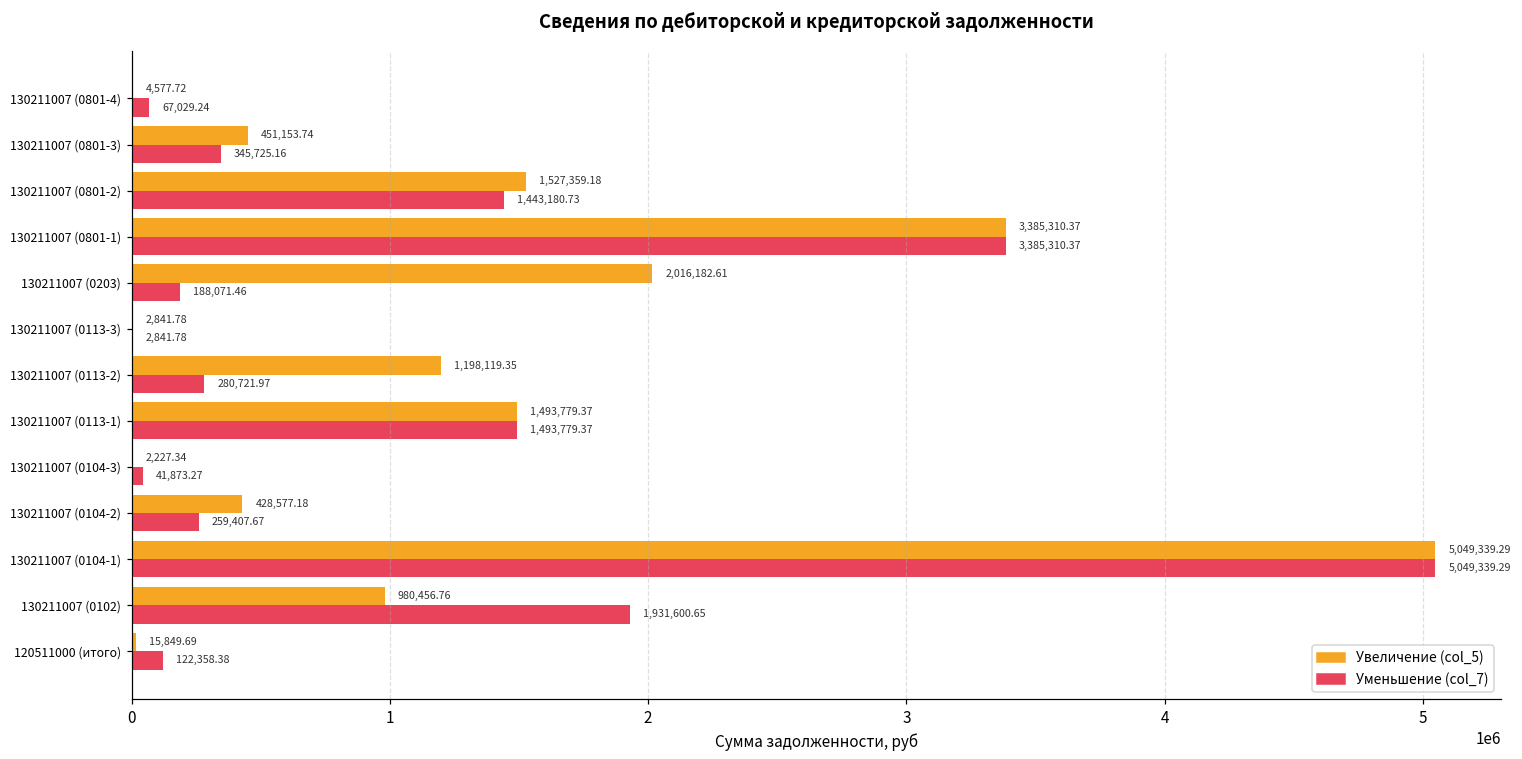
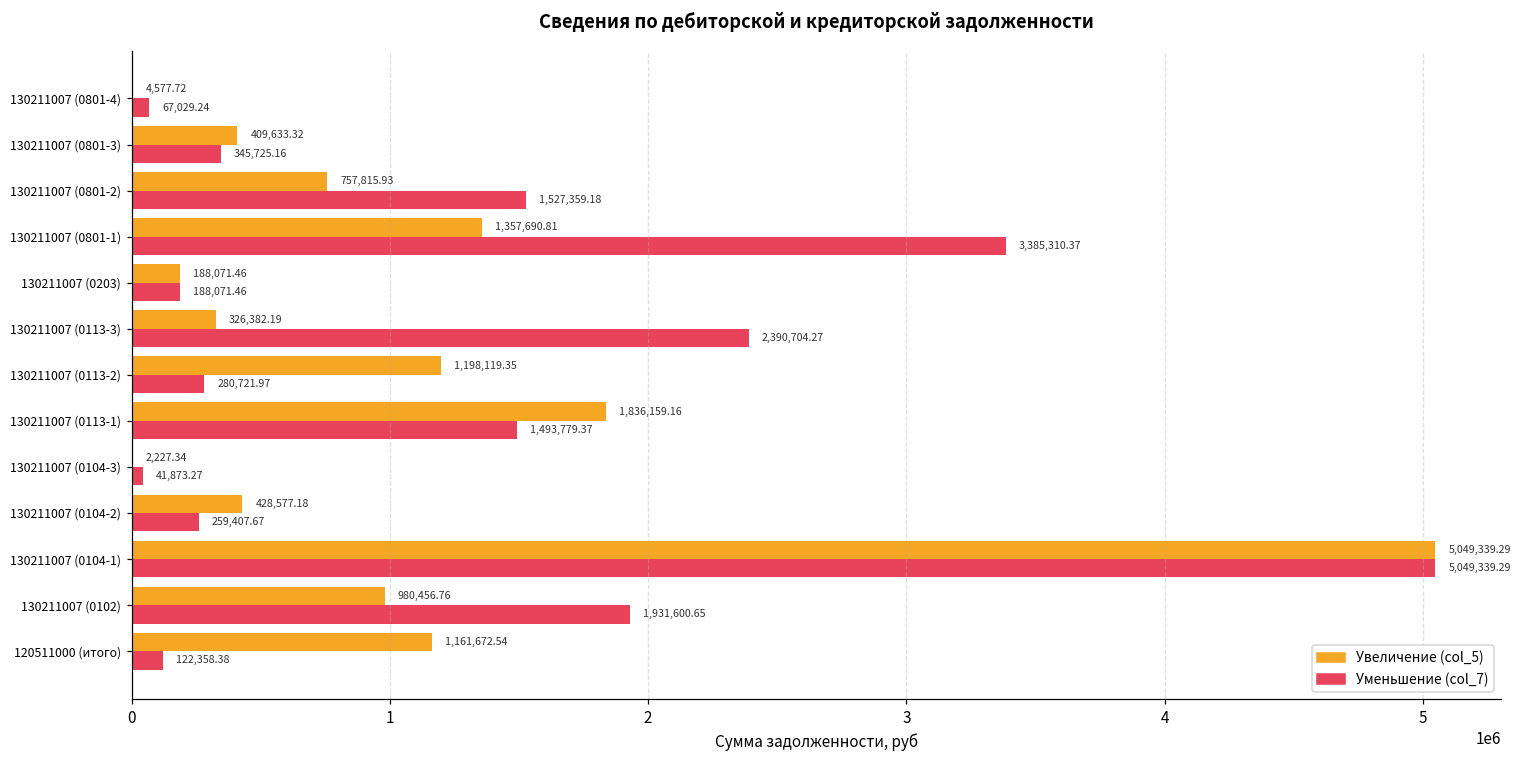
Увеличение (col_5), 130211007 (0801-3): 451,153.74 -> 409,633.32
Увеличение (col_5), 130211007 (0801-2): 1,527,359.18 -> 757,815.93
Уменьшение (col_7), 130211007 (0801-2): 1,443,180.73 -> 1,527,359.18
Увеличение (col_5), 130211007 (0801-1): 3,385,310.37 -> 1,357,690.81
Увеличение (col_5), 130211007 (0203): 2,016,182.61 -> 188,071.46
Увеличение (col_5), 130211007 (0113-3): 2,841.78 -> 326,382.19
Уменьшение (col_7), 130211007 (0113-3): 2,841.78 -> 2,390,704.27
Увеличение (col_5), 130211007 (0113-1): 1,493,779.37 -> 1,836,159.16
Увеличение (col_5), 120511000 (итого): 15,849.69 -> 1,161,672.54
